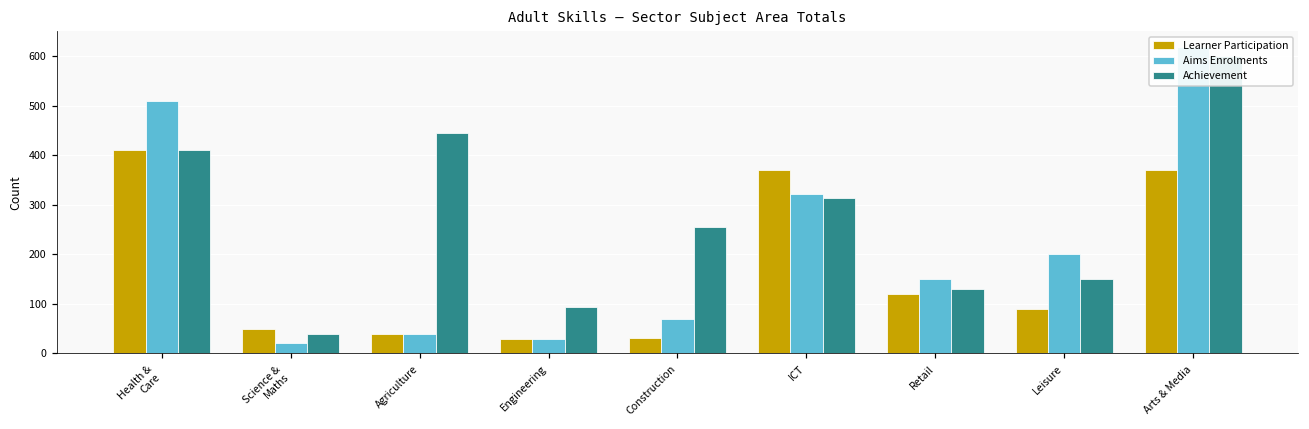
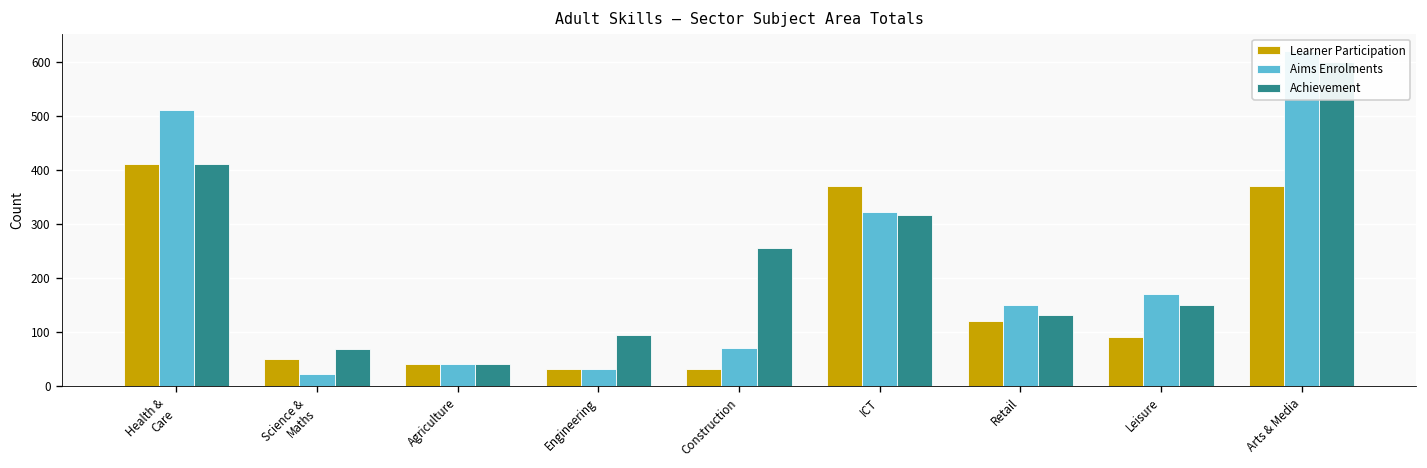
Achievement, Science & Maths: 40 -> 70
Achievement, Agriculture: 450 -> 40
Aims Enrolments, Leisure: 200 -> 170
